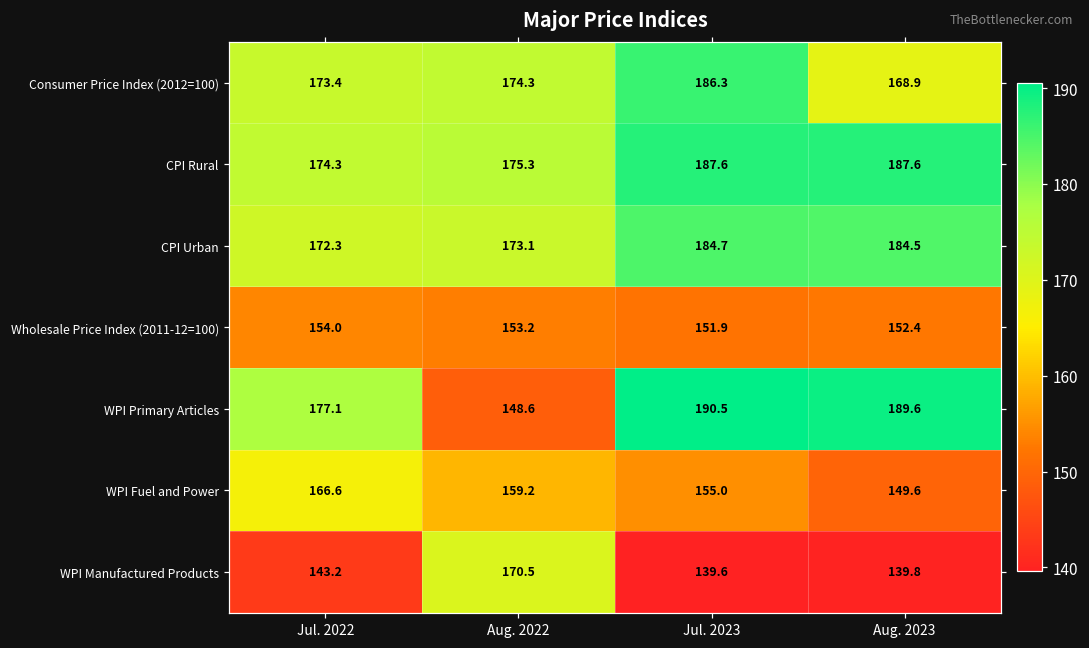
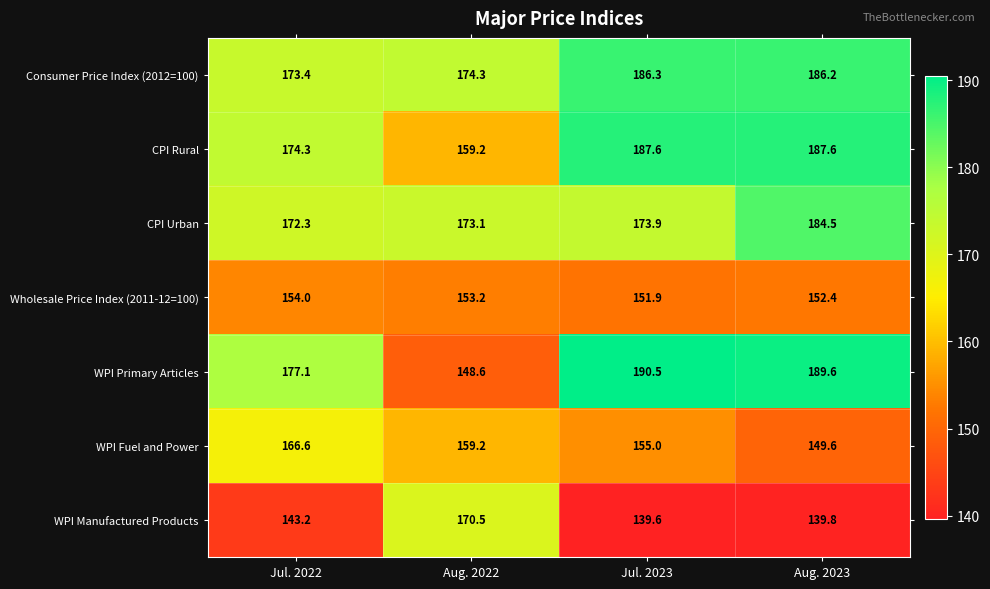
Consumer Price Index (2012=100), Aug. 2023: 168.9 -> 186.2
CPI Rural, Aug. 2022: 175.3 -> 159.2
CPI Urban, Jul. 2023: 184.7 -> 173.9
